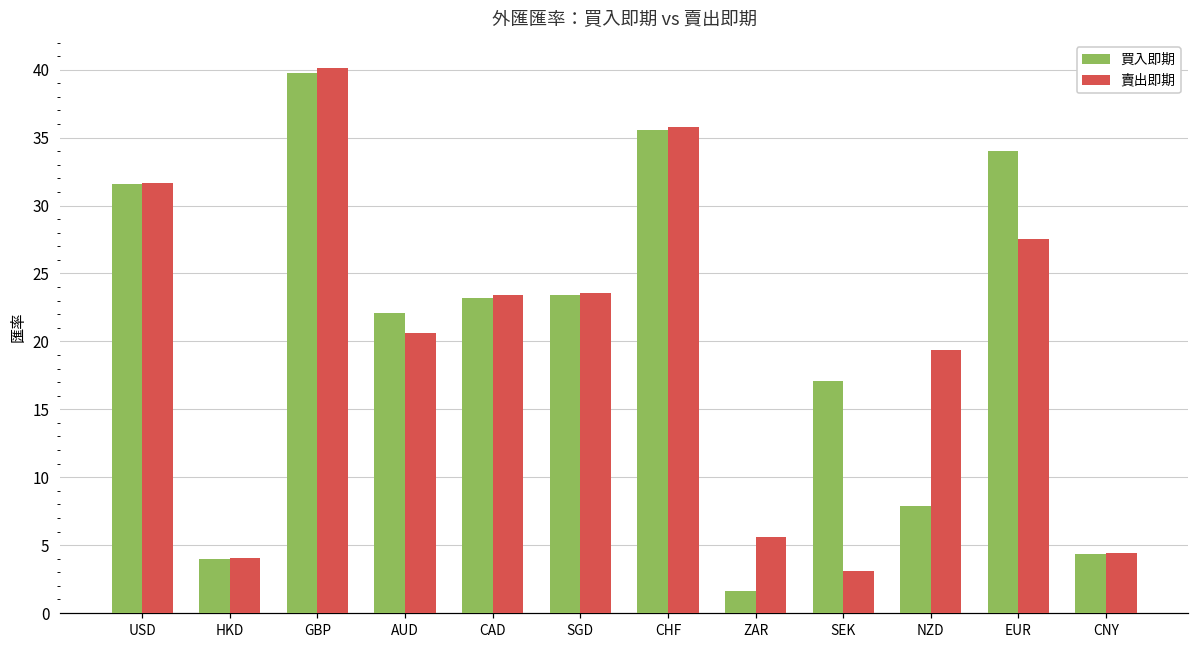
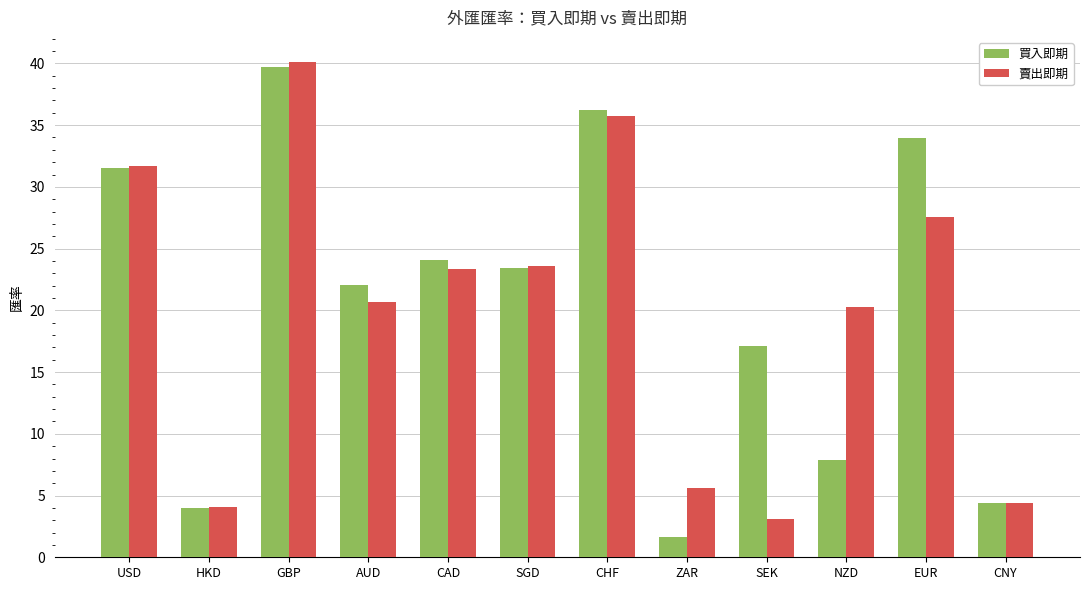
買入即期, CAD: 23.2 -> 24.1
買入即期, CHF: 35.5 -> 36.2
賣出即期, NZD: 19.3 -> 20.3
